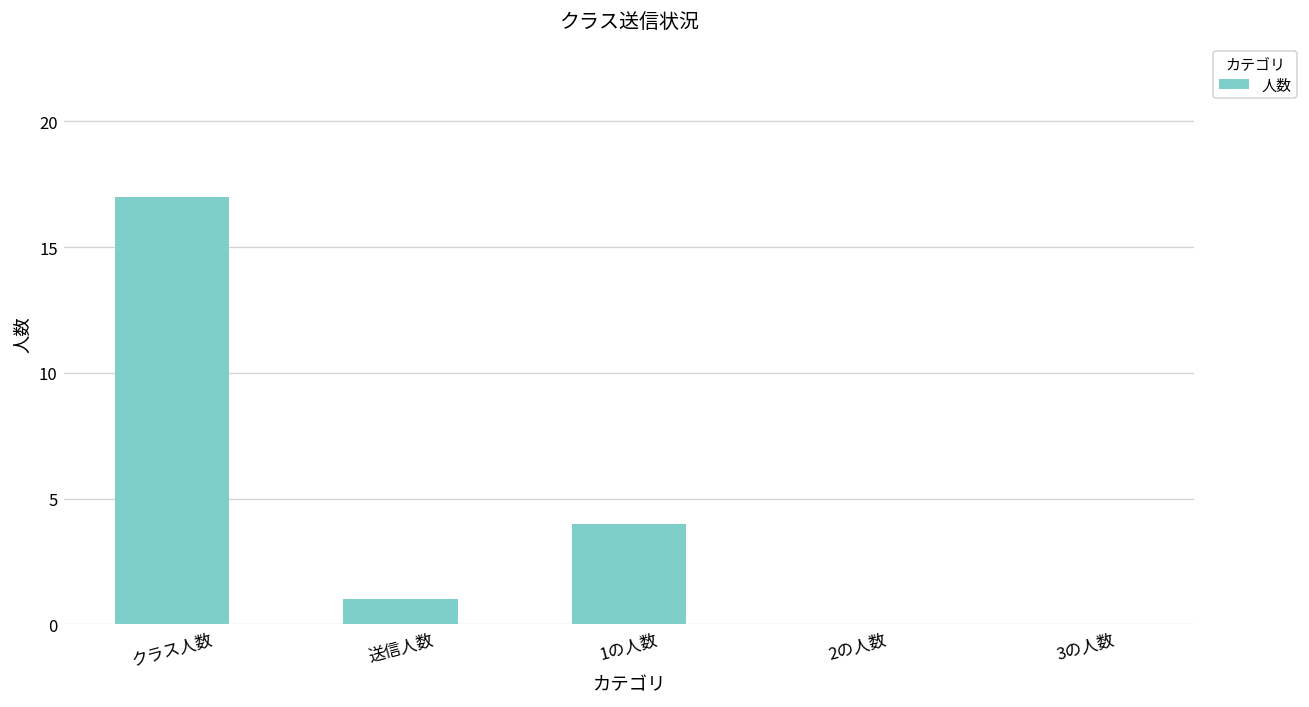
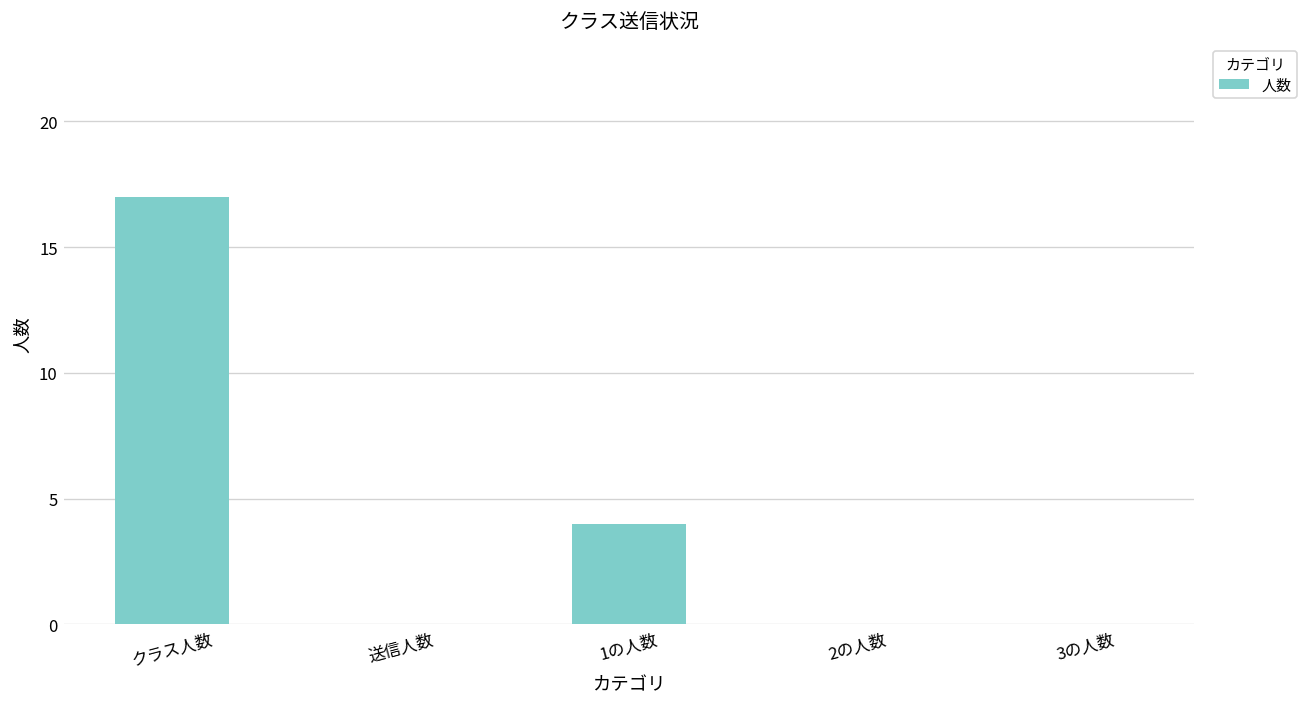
送信人数: 1 -> 0
